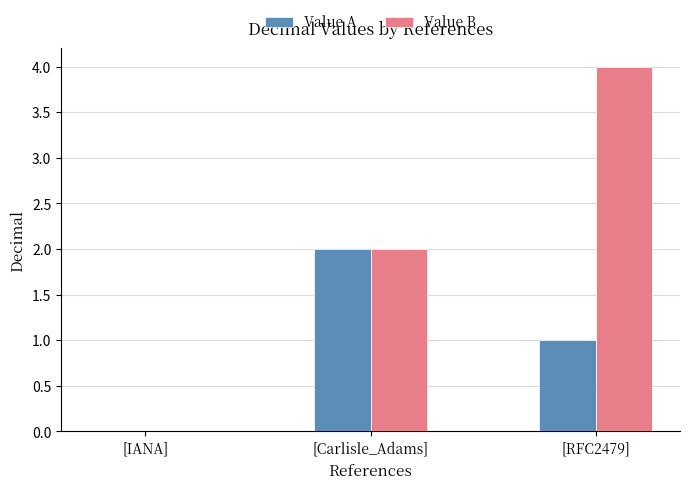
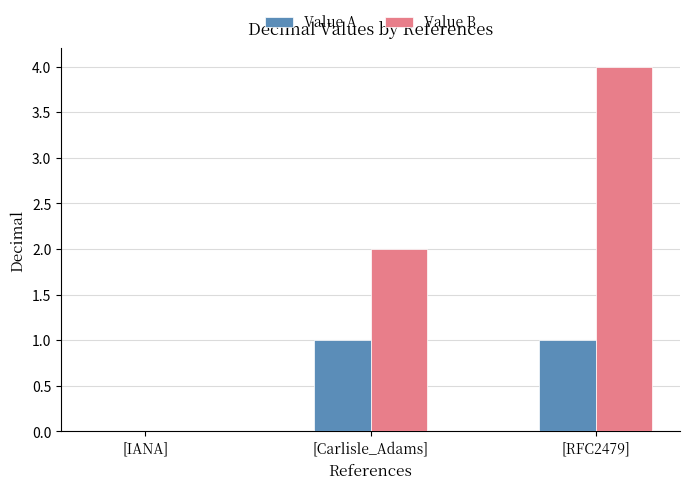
Value A, [Carlisle_Adams]: 2 -> 1
